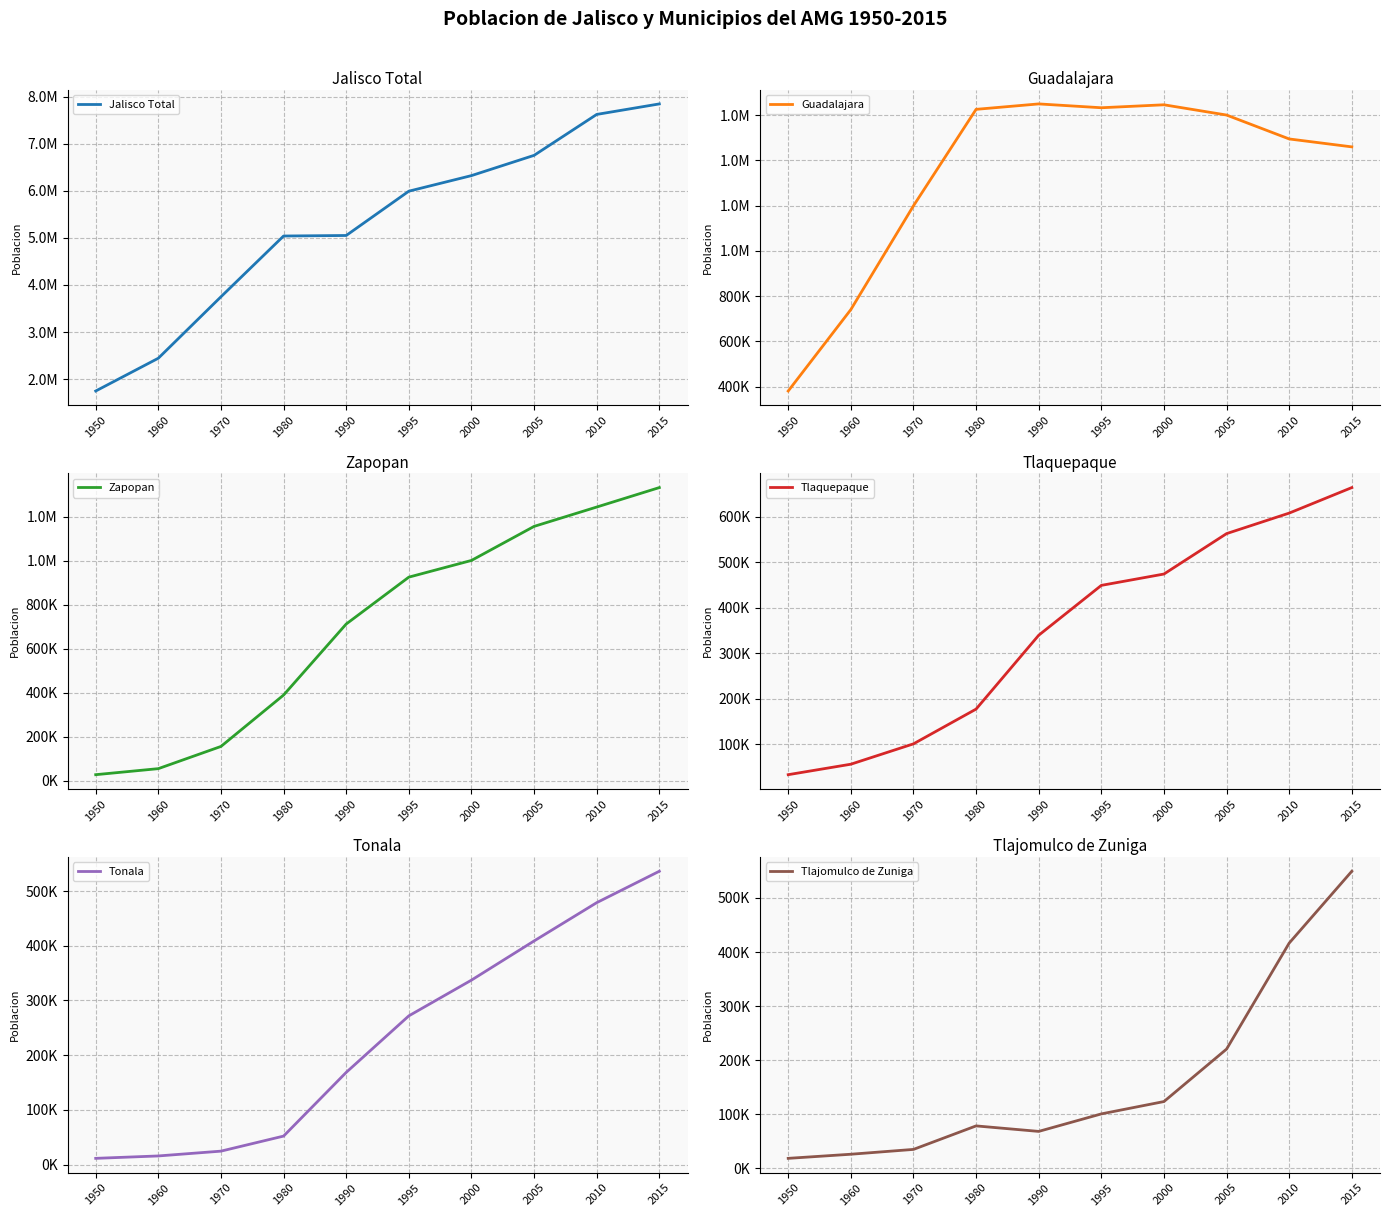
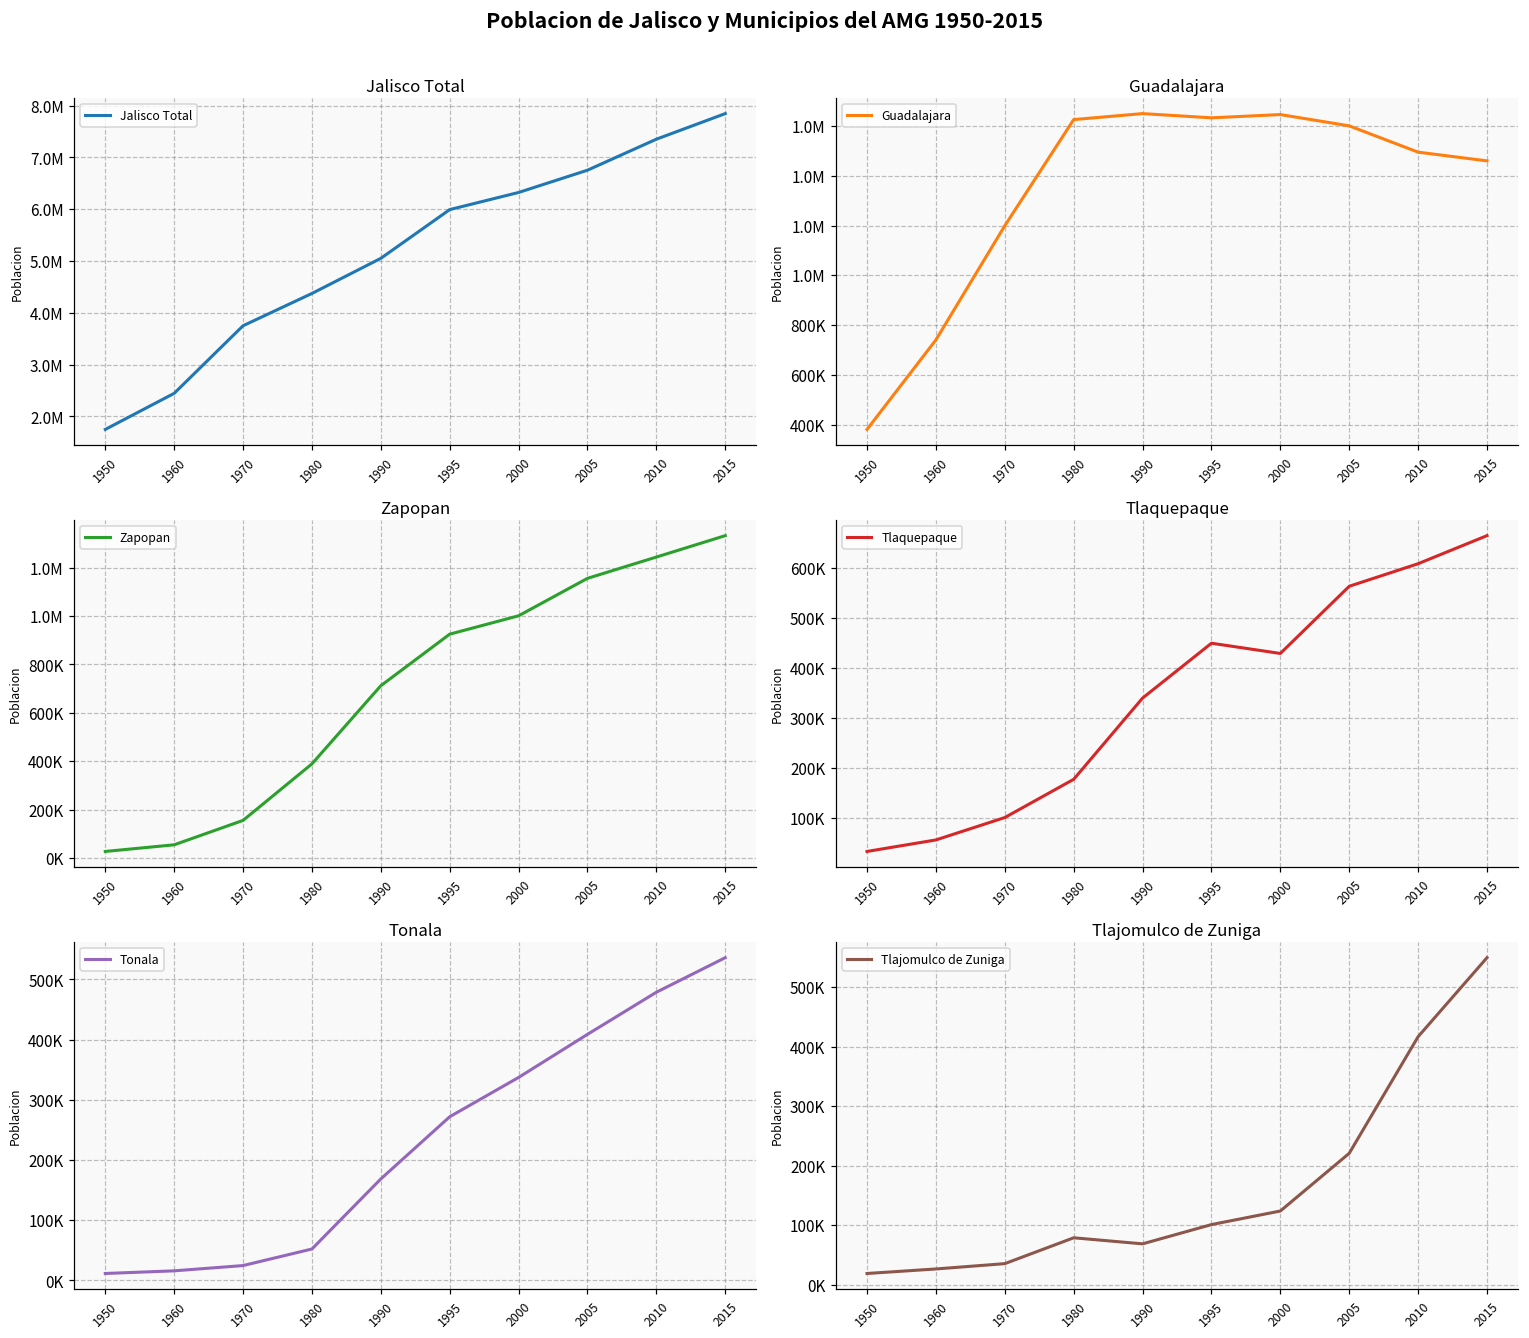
Jalisco Total, 1980: 5000000 -> 4400000
Jalisco Total, 2010: 7600000 -> 7400000
Tlaquepaque, 2000: 470000 -> 430000
